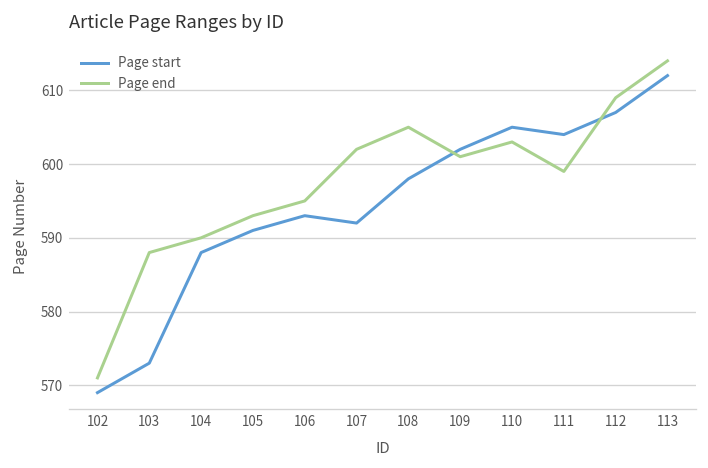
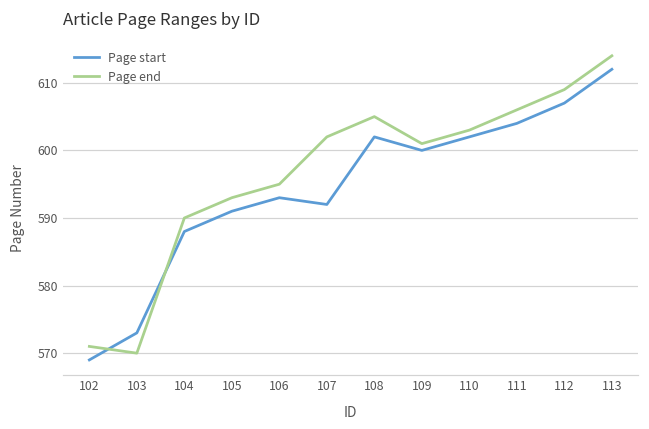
Page end, 103: 588 -> 570
Page start, 108: 598 -> 602
Page start, 109: 602 -> 600
Page start, 110: 605 -> 602
Page end, 111: 599 -> 606
